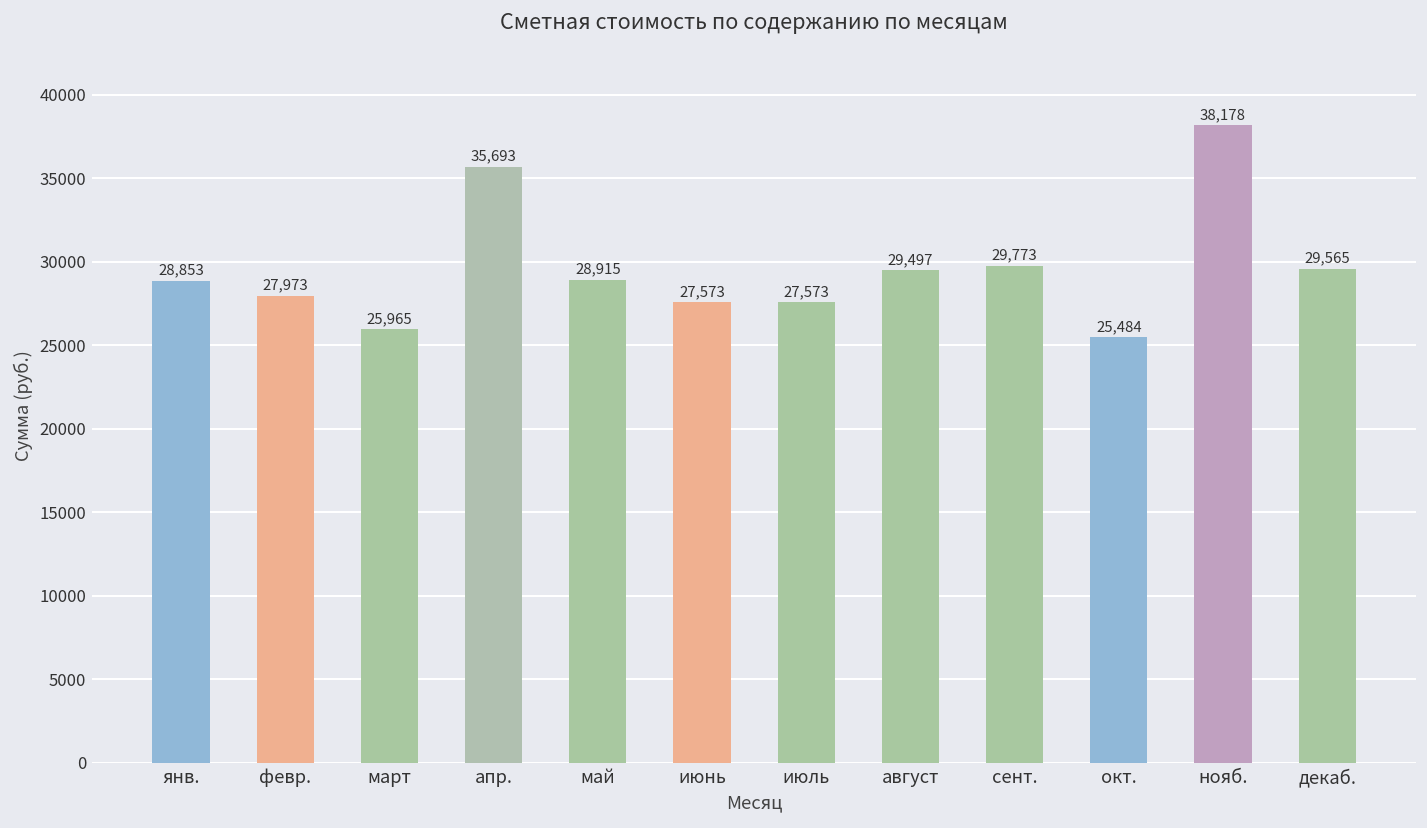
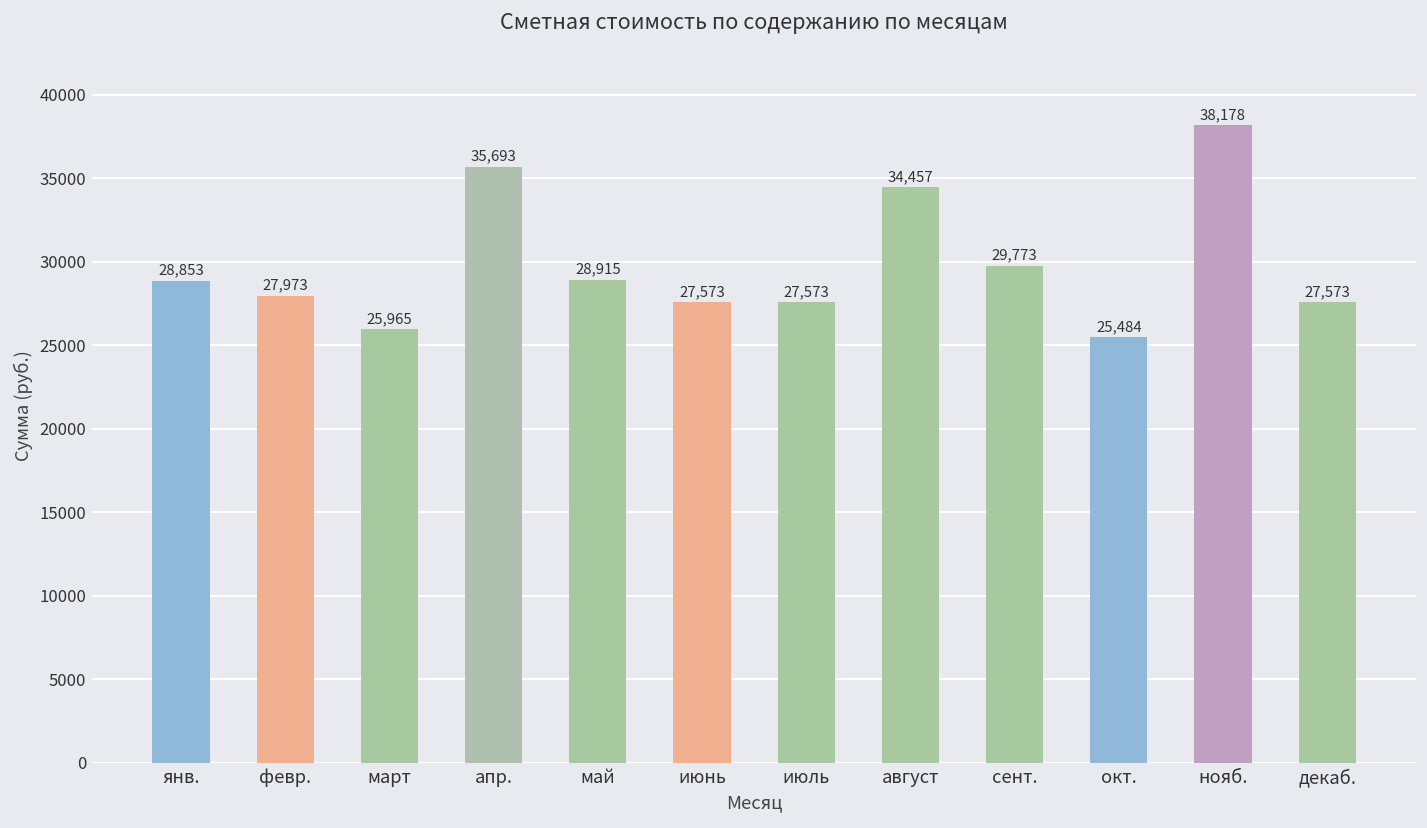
август: 29,497 -> 34,457
декаб.: 29,565 -> 27,573
